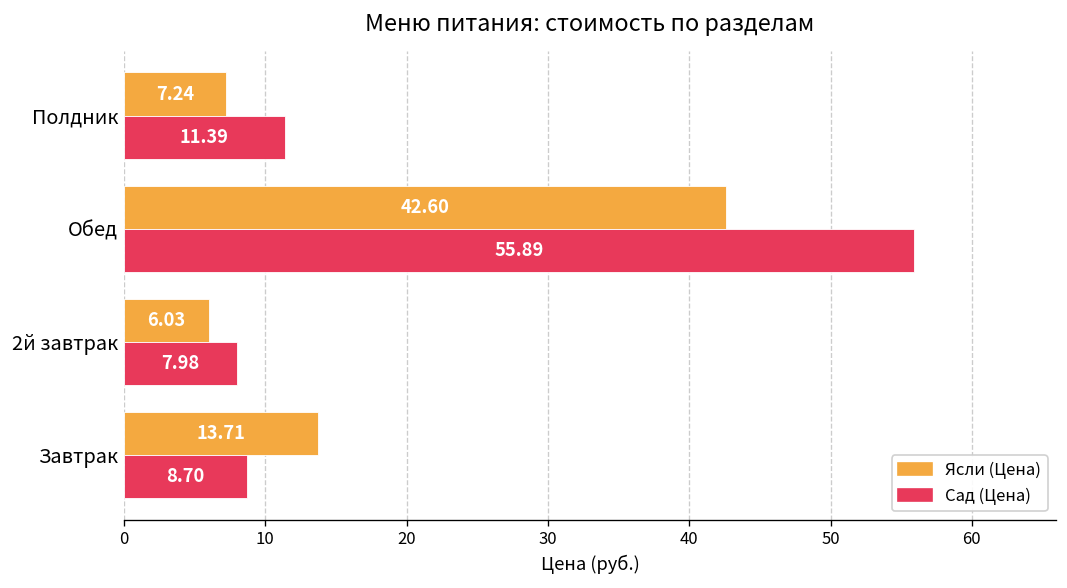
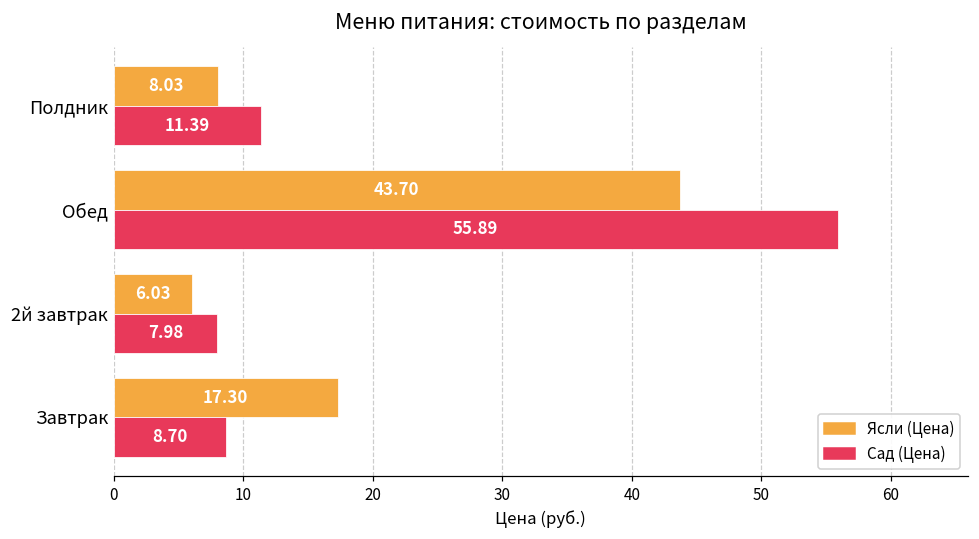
Ясли (Цена), Полдник: 7.24 -> 8.03
Ясли (Цена), Обед: 42.60 -> 43.70
Ясли (Цена), Завтрак: 13.71 -> 17.30
